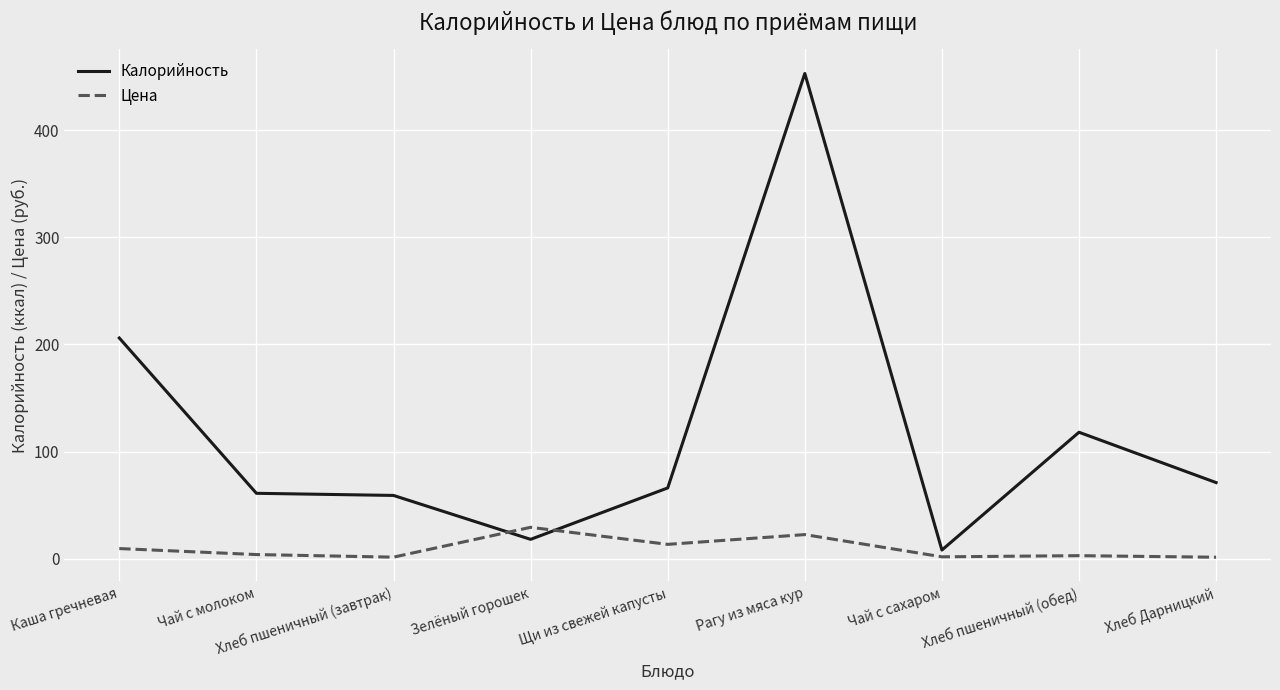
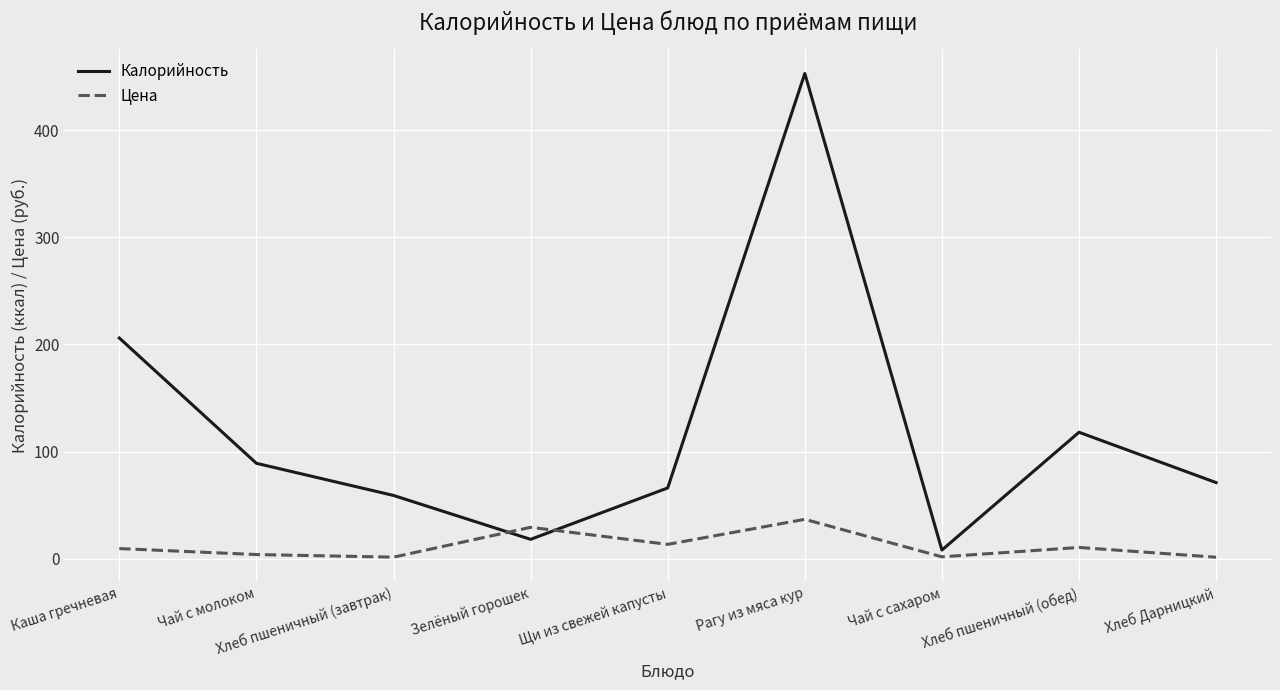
Калорийность, Чай с молоком: 61 -> 89
Цена, Рагу из мяса кур: 22 -> 37
Цена, Хлеб пшеничный (обед): 3 -> 10
